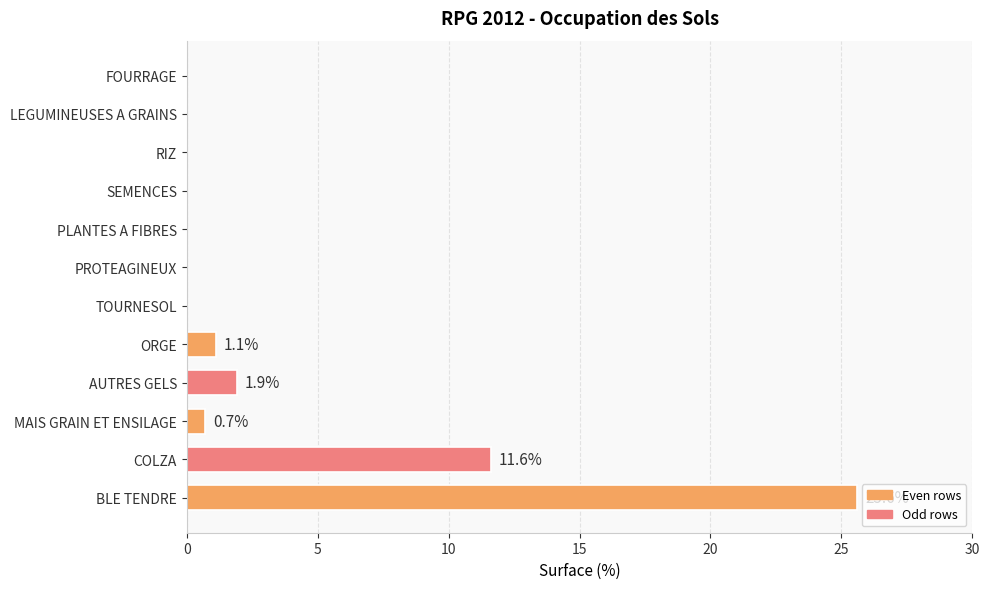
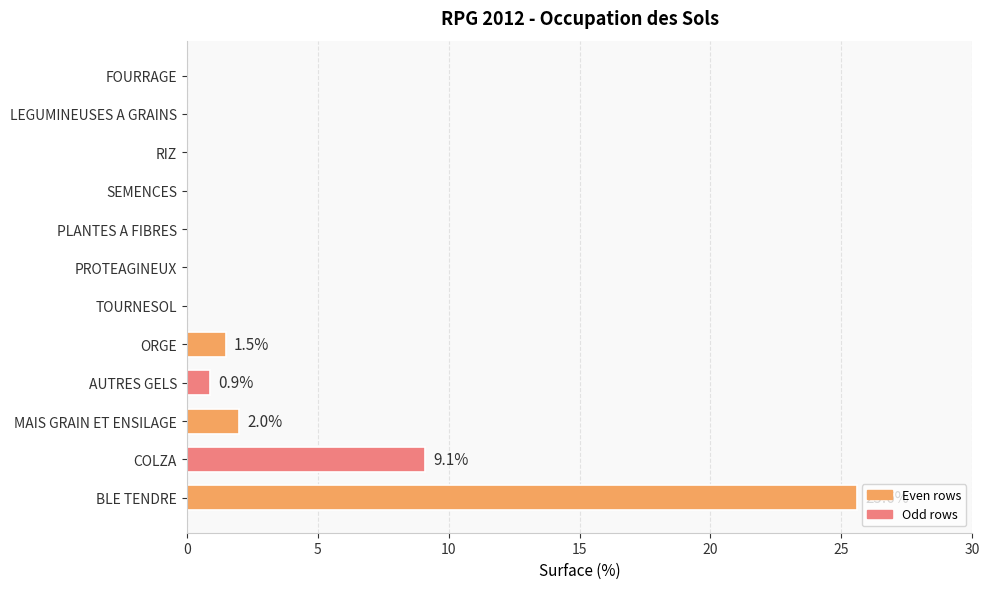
ORGE: 1.1% -> 1.5%
AUTRES GELS: 1.9% -> 0.9%
MAIS GRAIN ET ENSILAGE: 0.7% -> 2.0%
COLZA: 11.6% -> 9.1%
